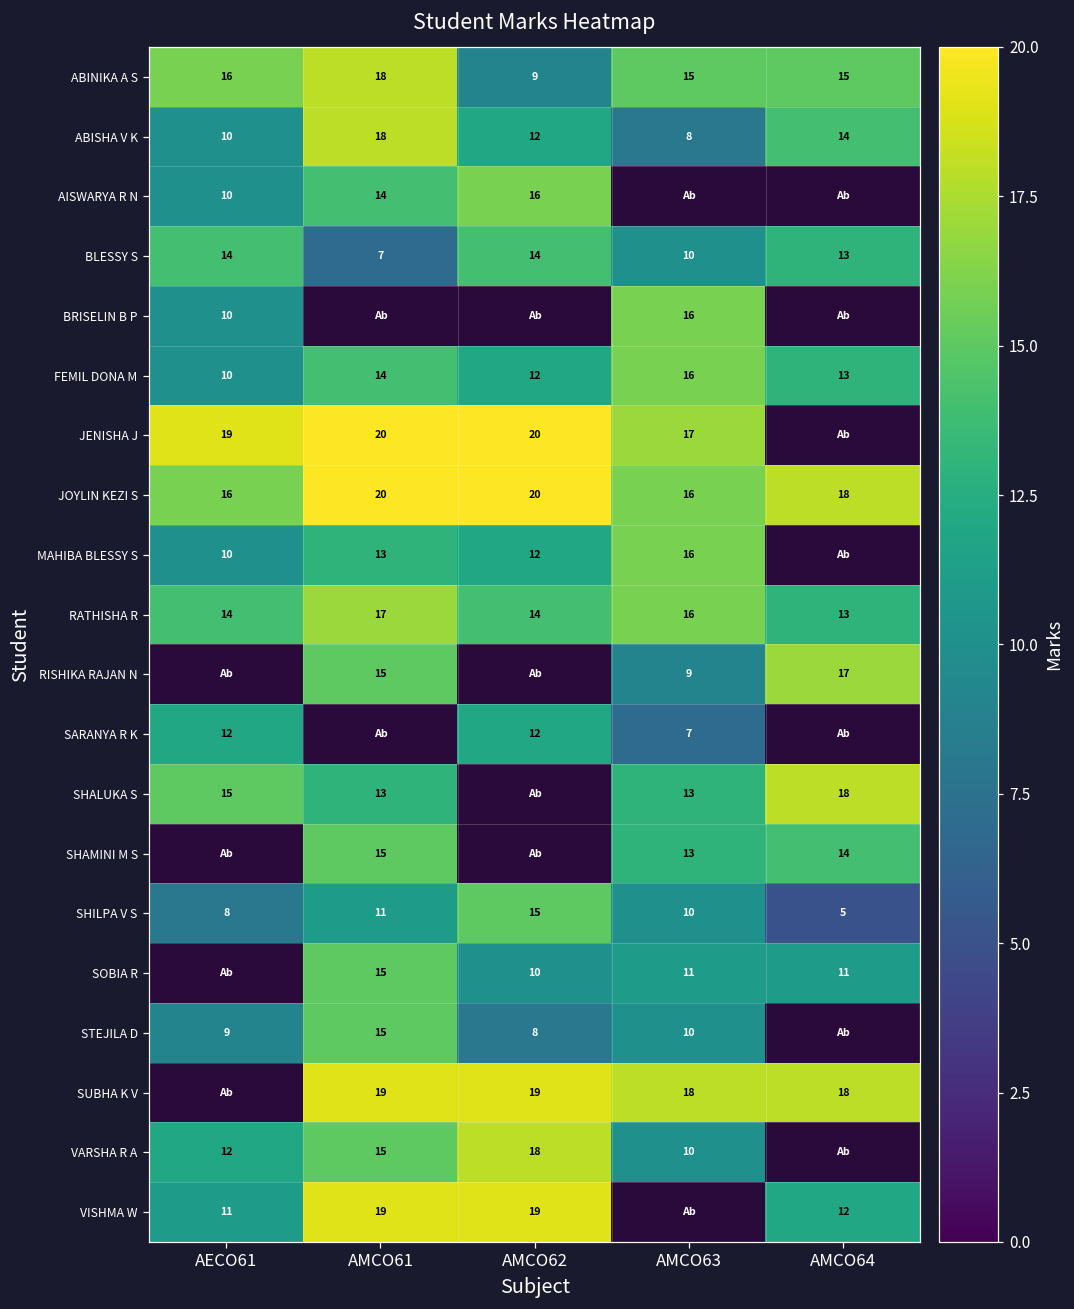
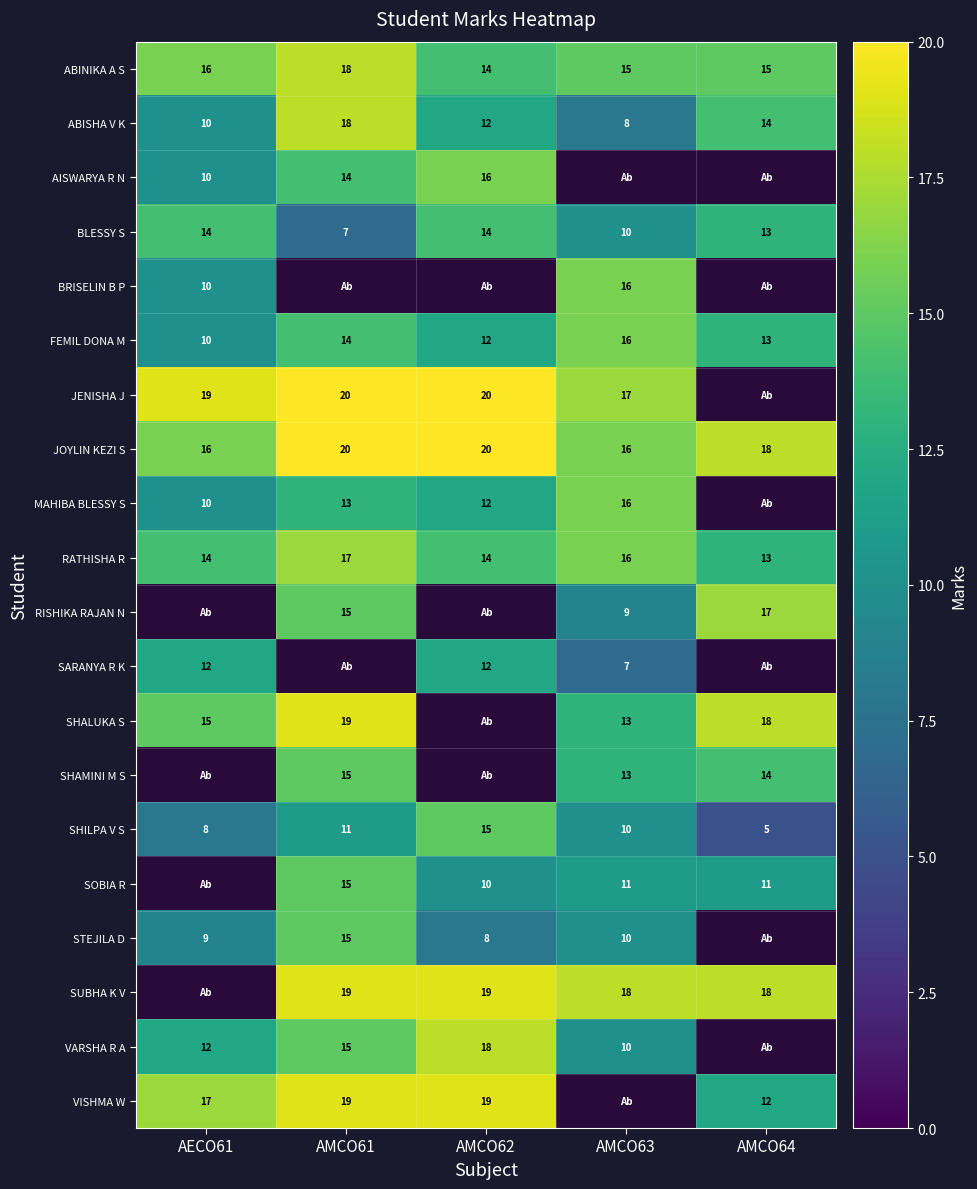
ABINIKA A S, AMCO62: 9 -> 14
SHALUKA S, AMCO61: 13 -> 19
VISHMA W, AECO61: 11 -> 17
